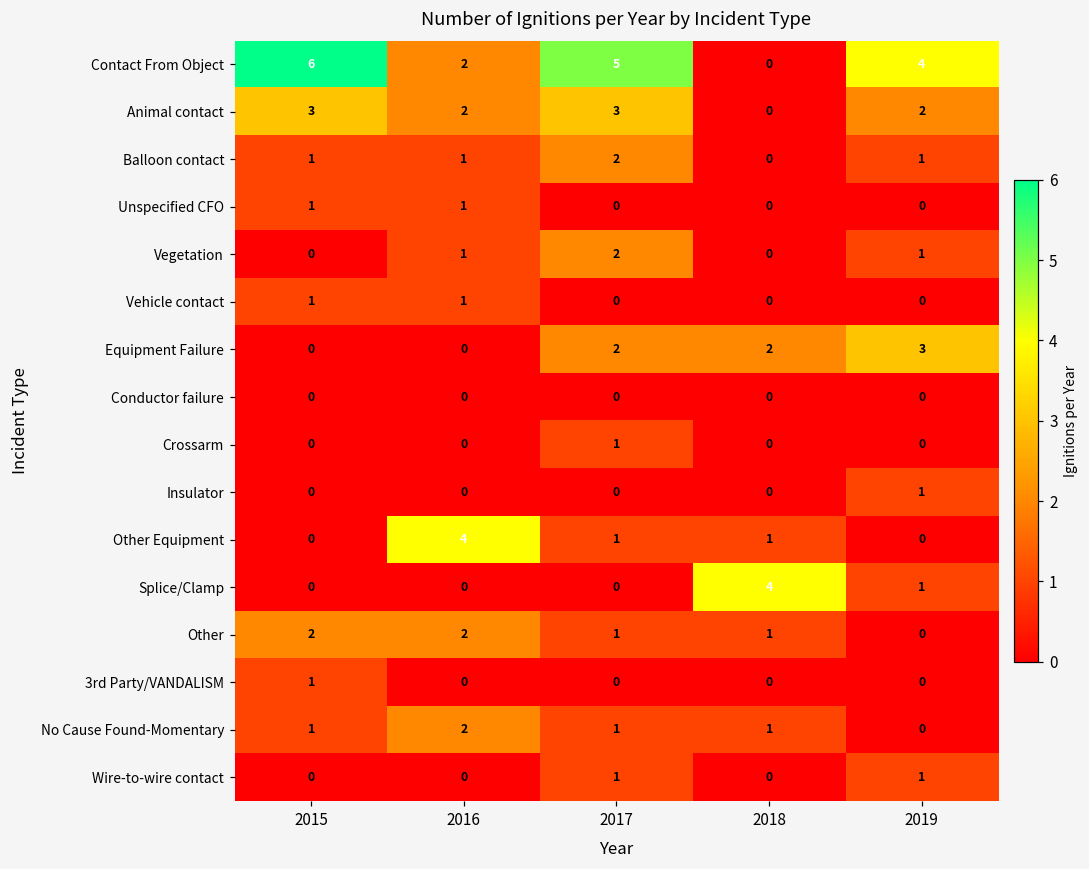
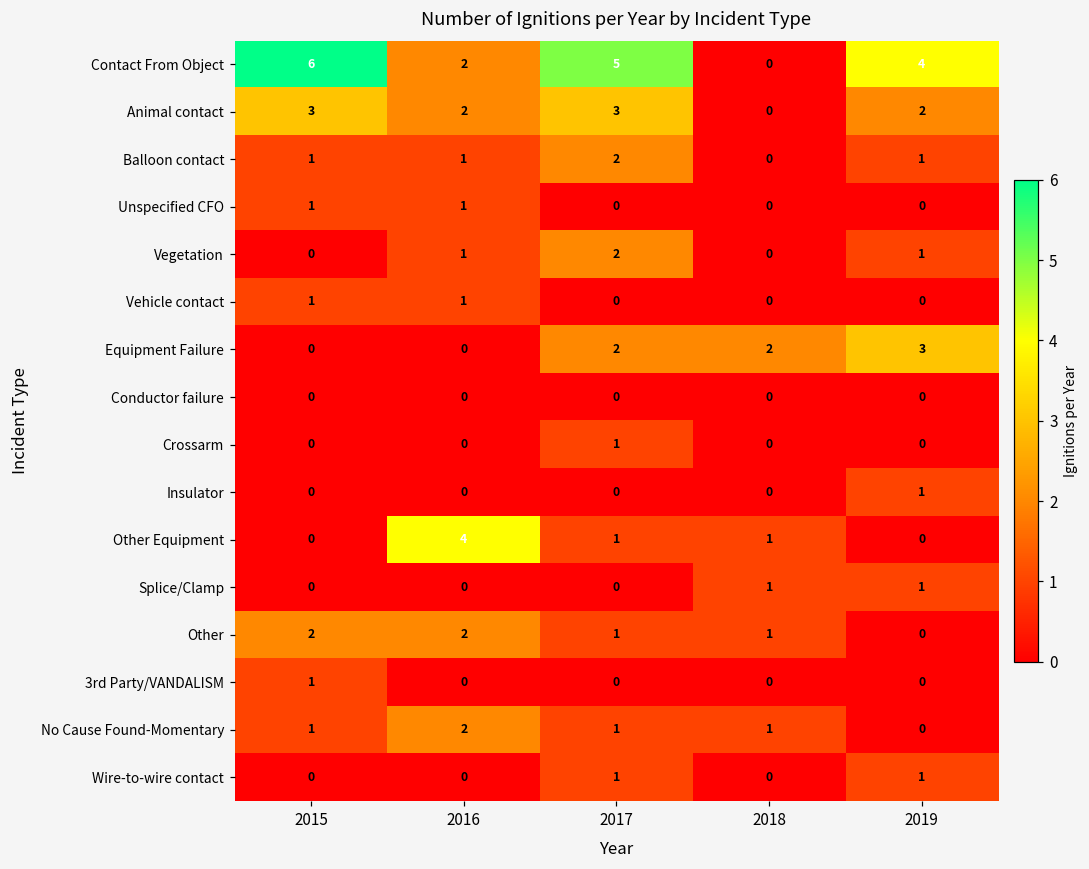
Splice/Clamp, 2018: 4 -> 1
